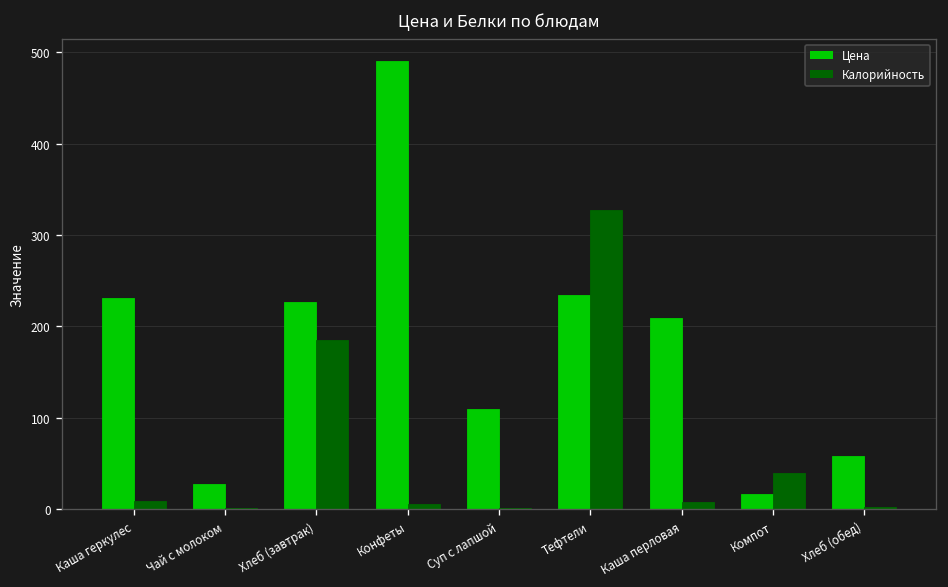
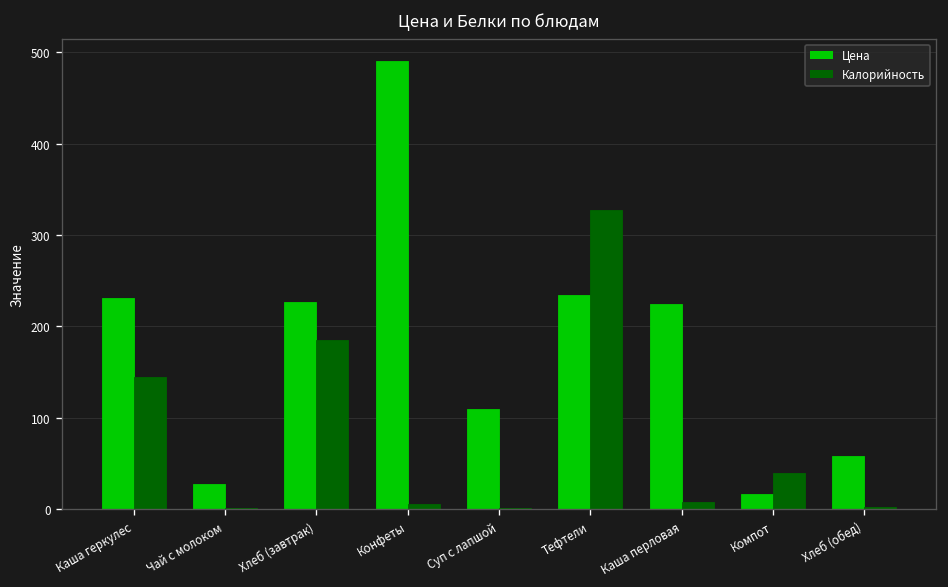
Калорийность, Каша геркулес: 10 -> 140
Цена, Каша перловая: 210 -> 220
